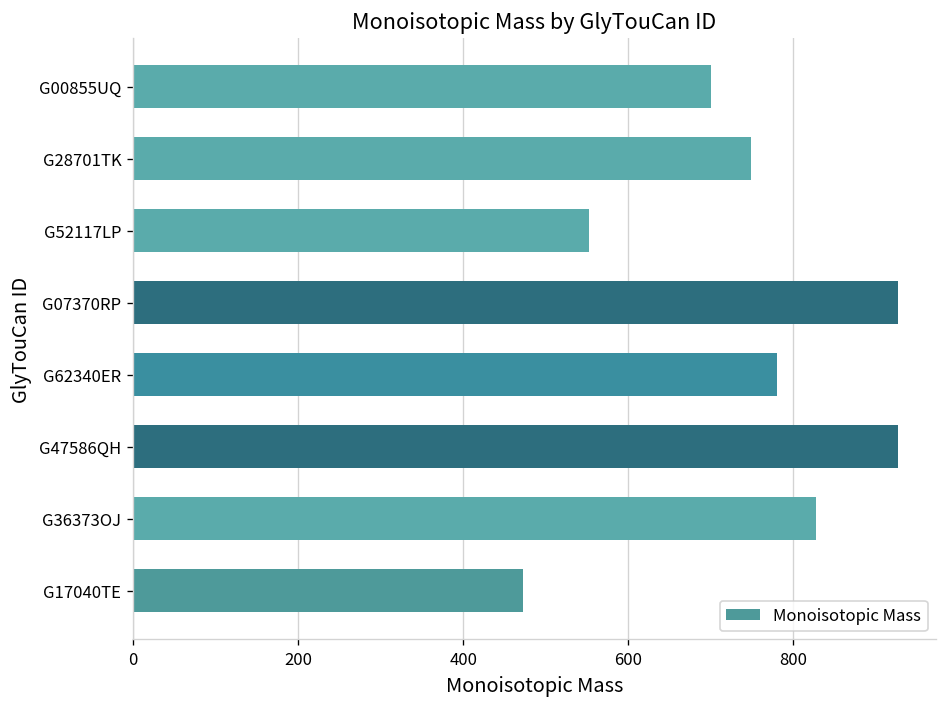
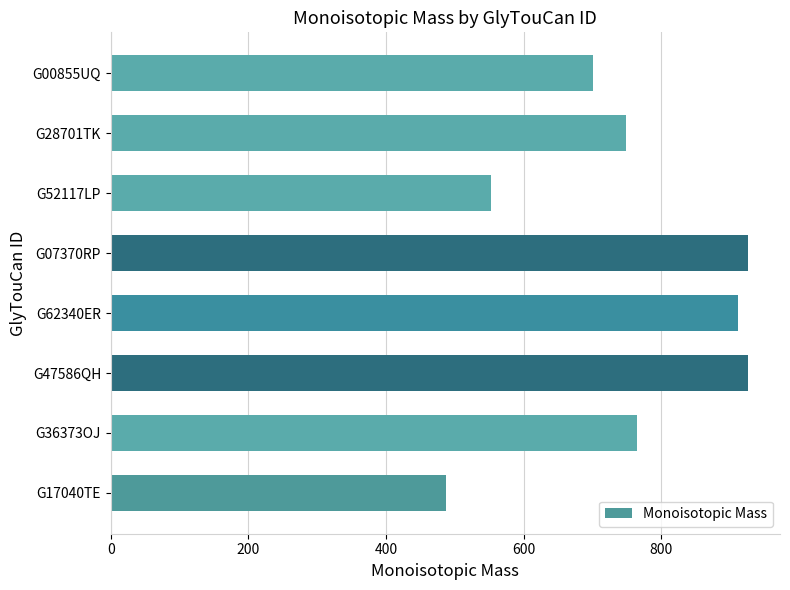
G62340ER: 780 -> 910
G36373OJ: 830 -> 760
G17040TE: 470 -> 490
